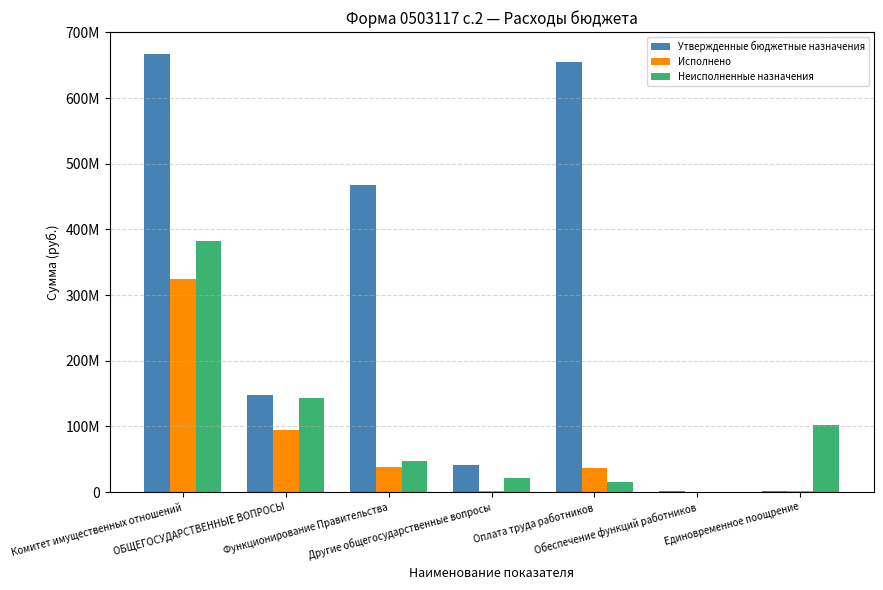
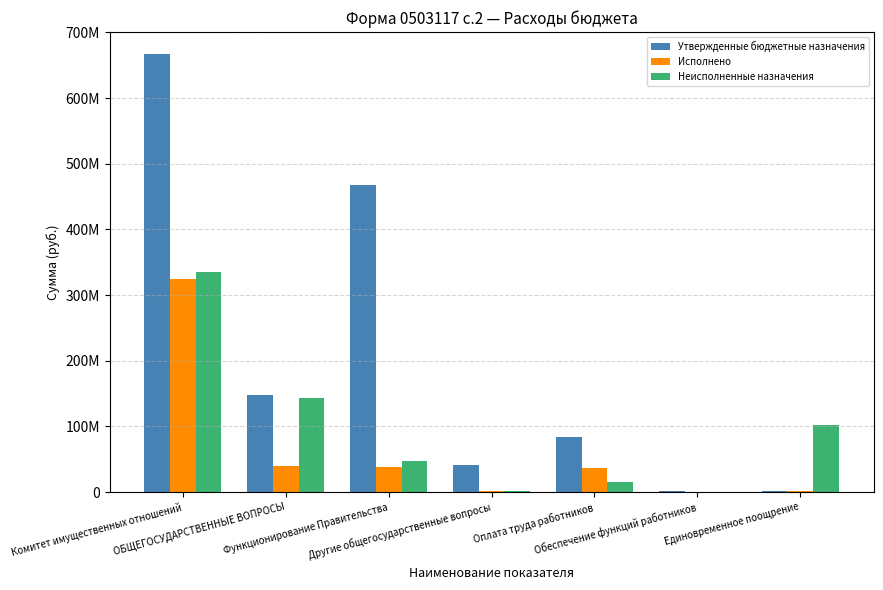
Неисполненные назначения, Комитет имущественных отношений: 380000000 -> 340000000
Исполнено, ОБЩЕГОСУДАРСТВЕННЫЕ ВОПРОСЫ: 90000000 -> 40000000
Неисполненные назначения, Другие общегосударственные вопросы: 20000000 -> 0
Утвержденные бюджетные назначения, Оплата труда работников: 660000000 -> 80000000
